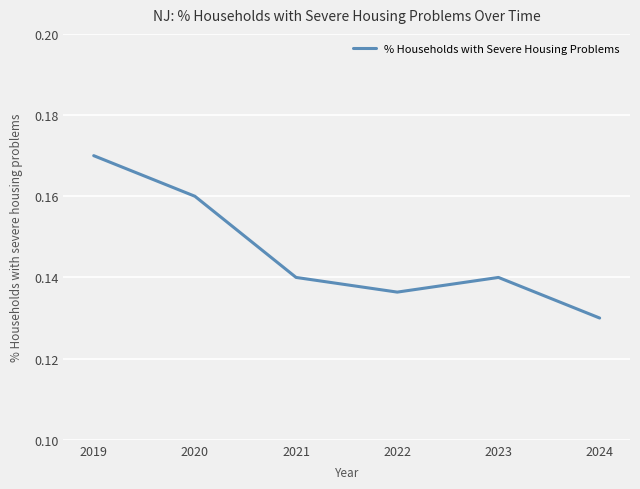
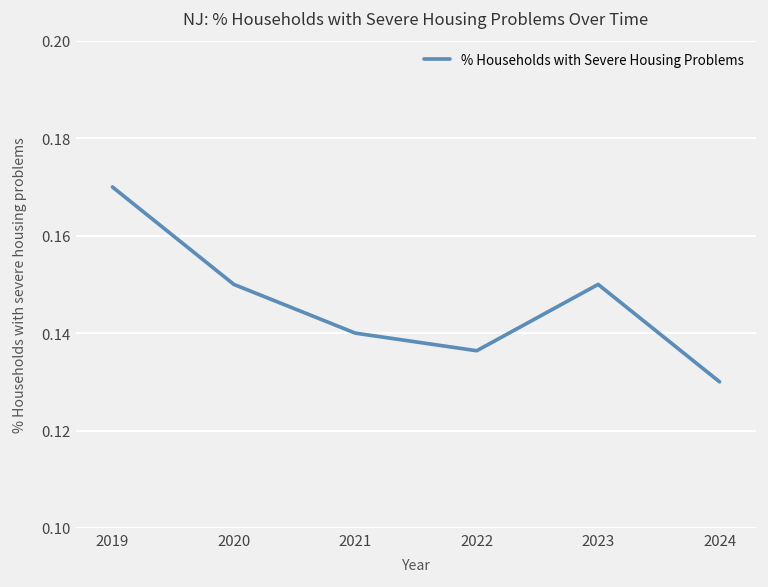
2020: 0.16 -> 0.15
2023: 0.14 -> 0.15
